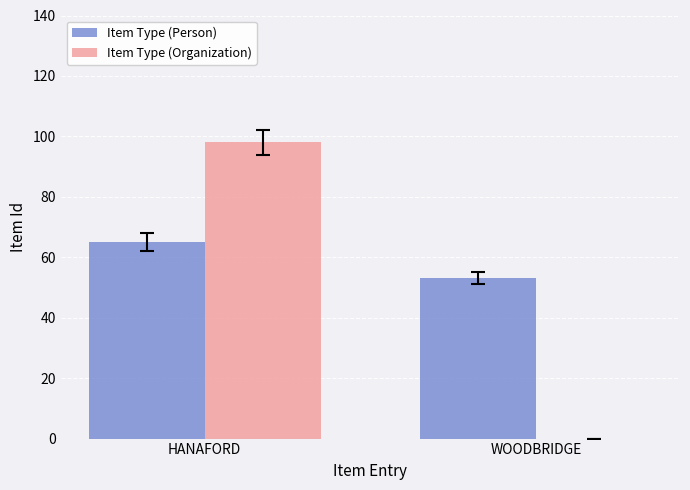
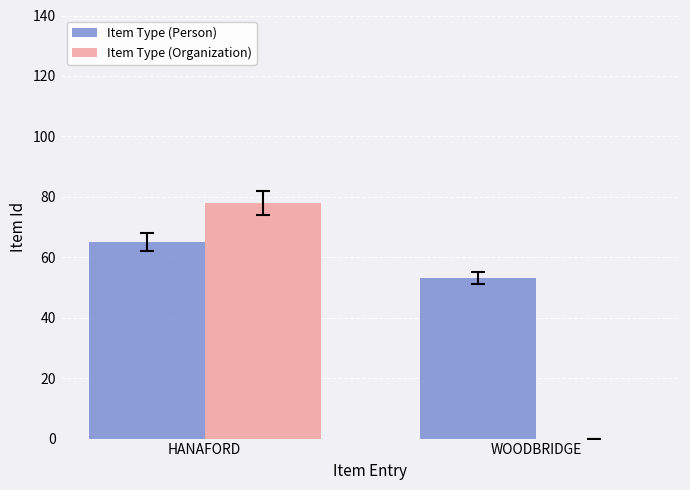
Item Type (Organization), HANAFORD: 98 -> 78
